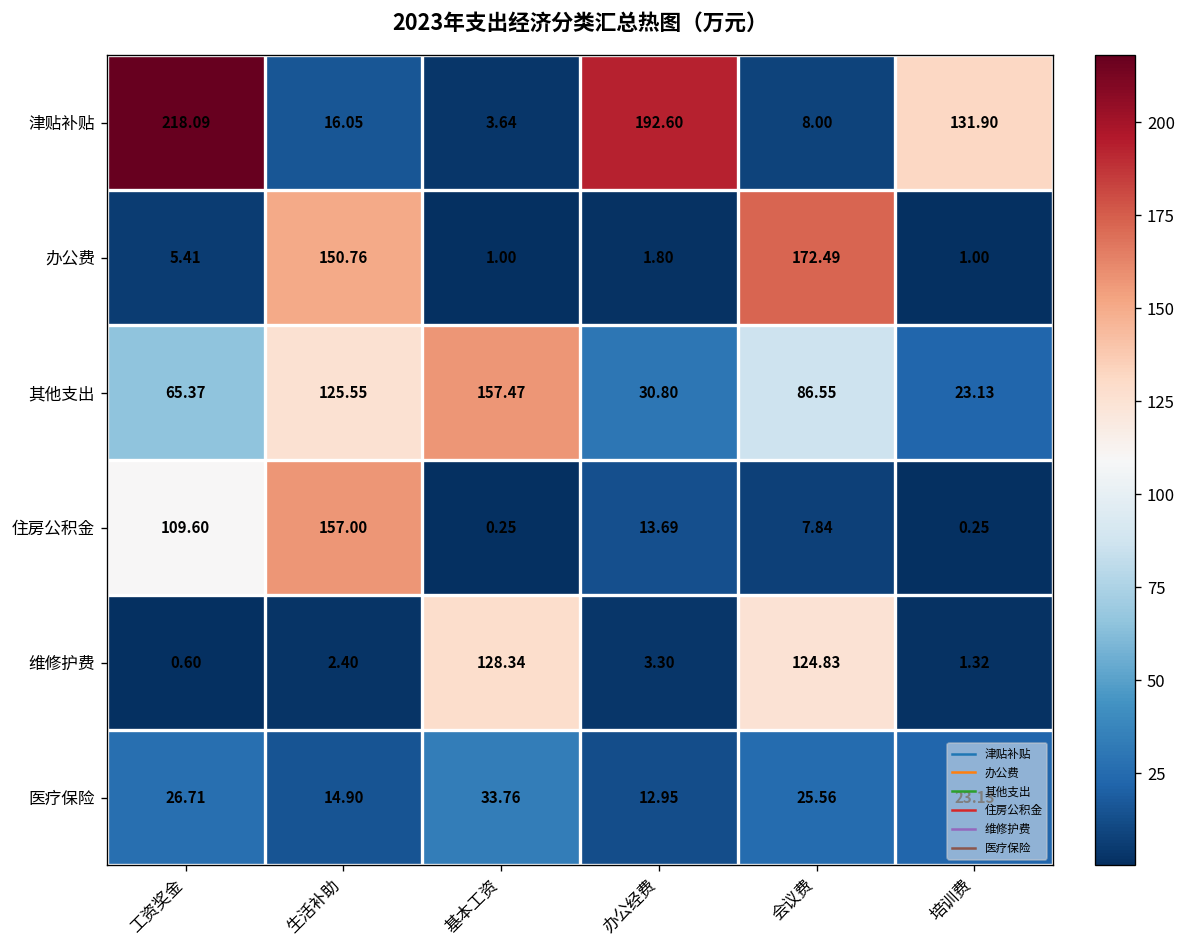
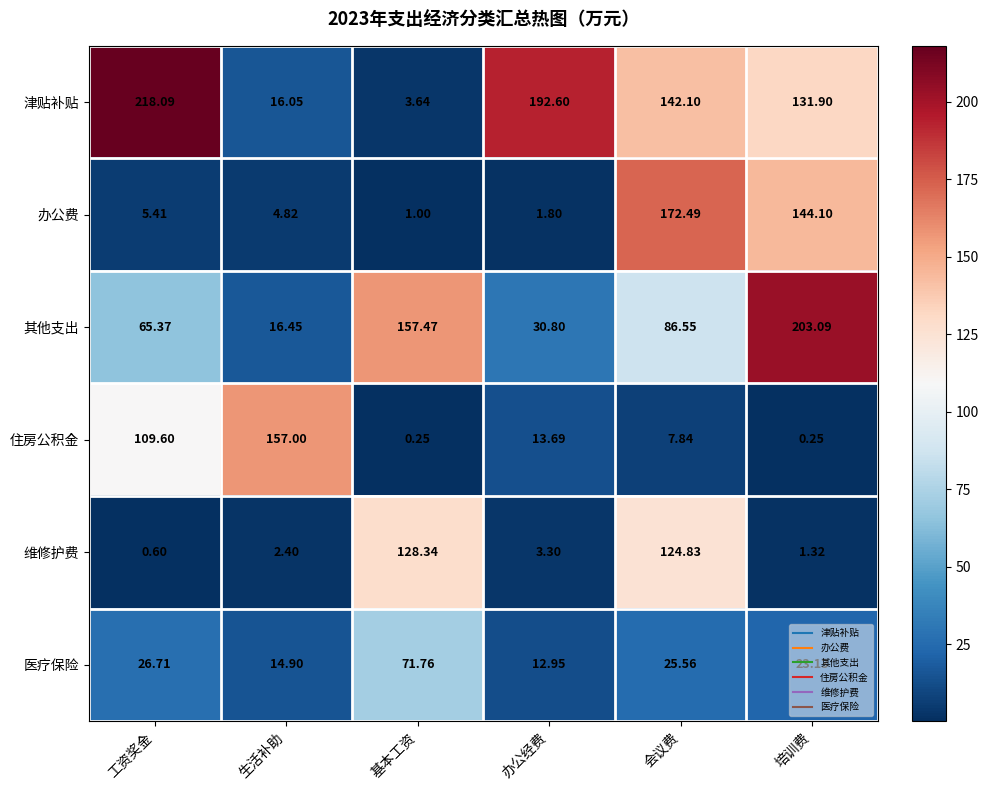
津贴补贴, 会议费: 8.00 -> 142.10
办公费, 生活补助: 150.76 -> 4.82
办公费, 培训费: 1.00 -> 144.10
其他支出, 生活补助: 125.55 -> 16.45
其他支出, 培训费: 23.13 -> 203.09
医疗保险, 基本工资: 33.76 -> 71.76
